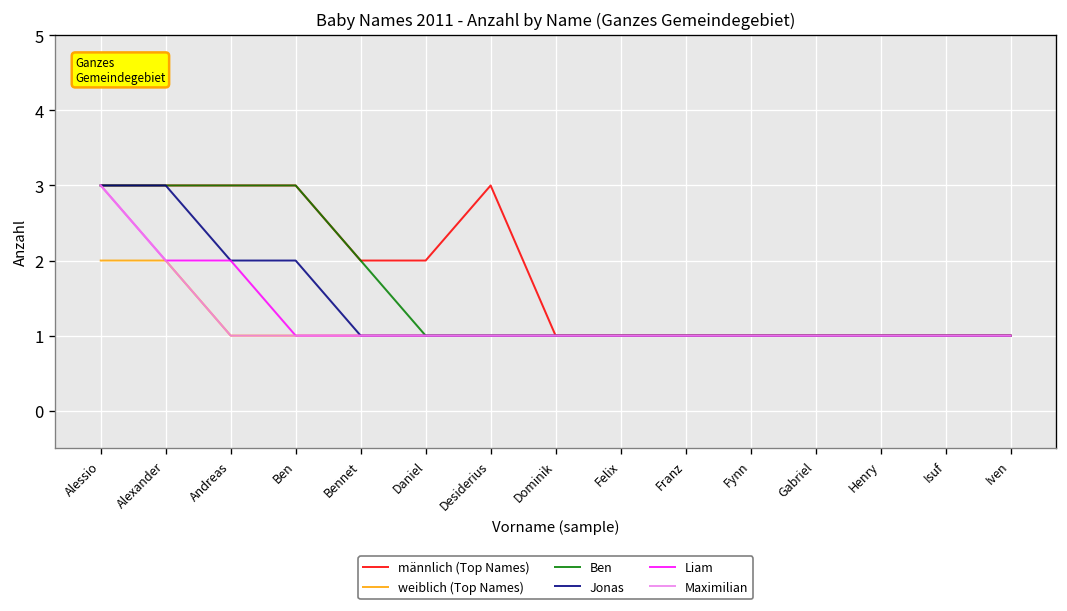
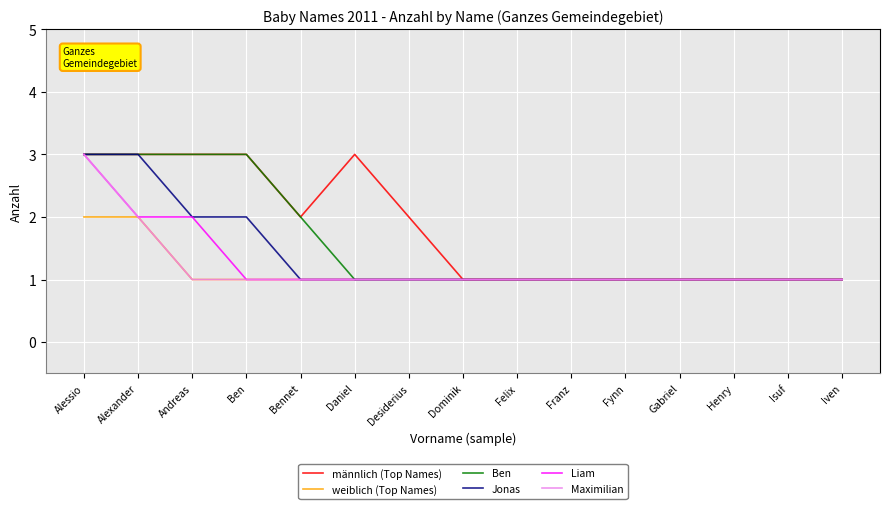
männlich (Top Names), Daniel: 2 -> 3
männlich (Top Names), Desiderius: 3 -> 2
